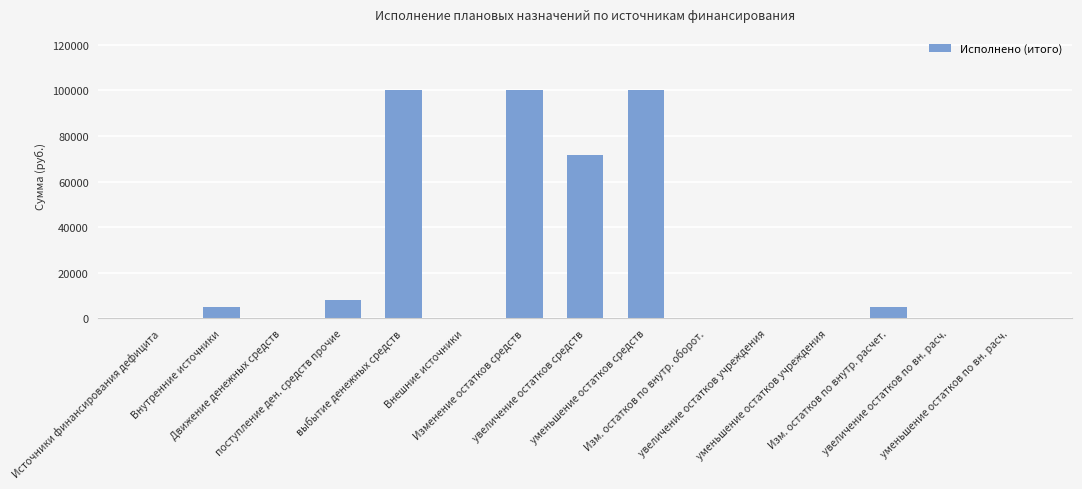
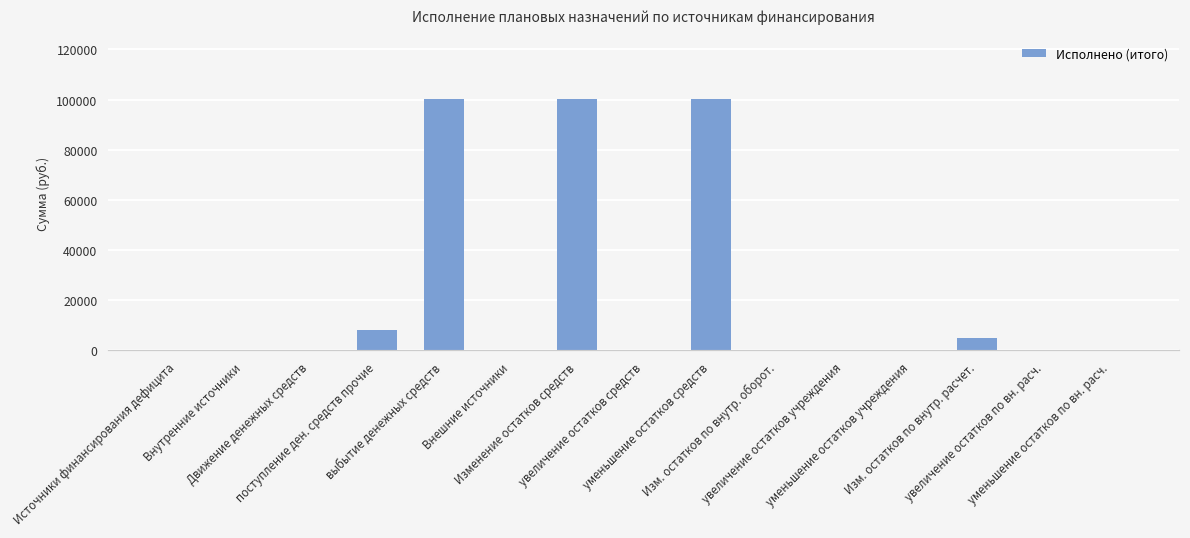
Внутренние источники: 5000 -> 0
увеличение остатков средств: 72000 -> 0
